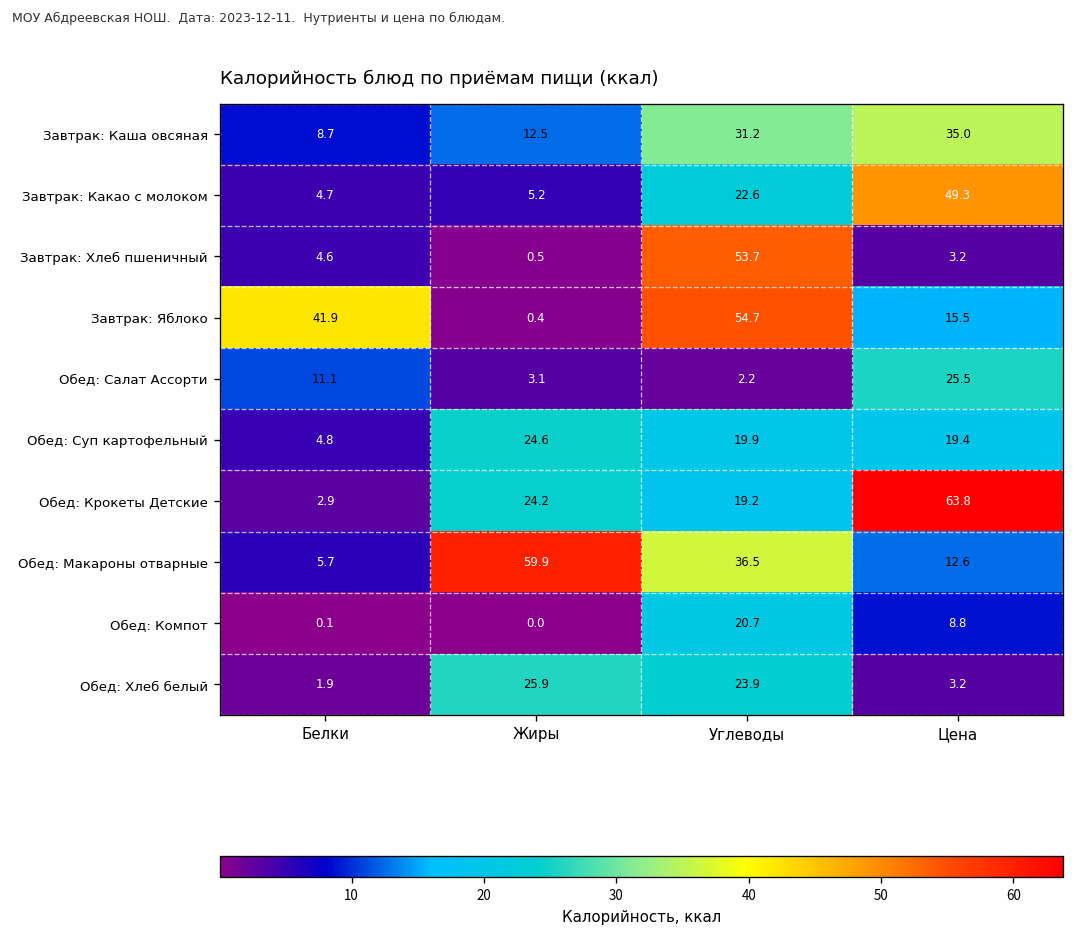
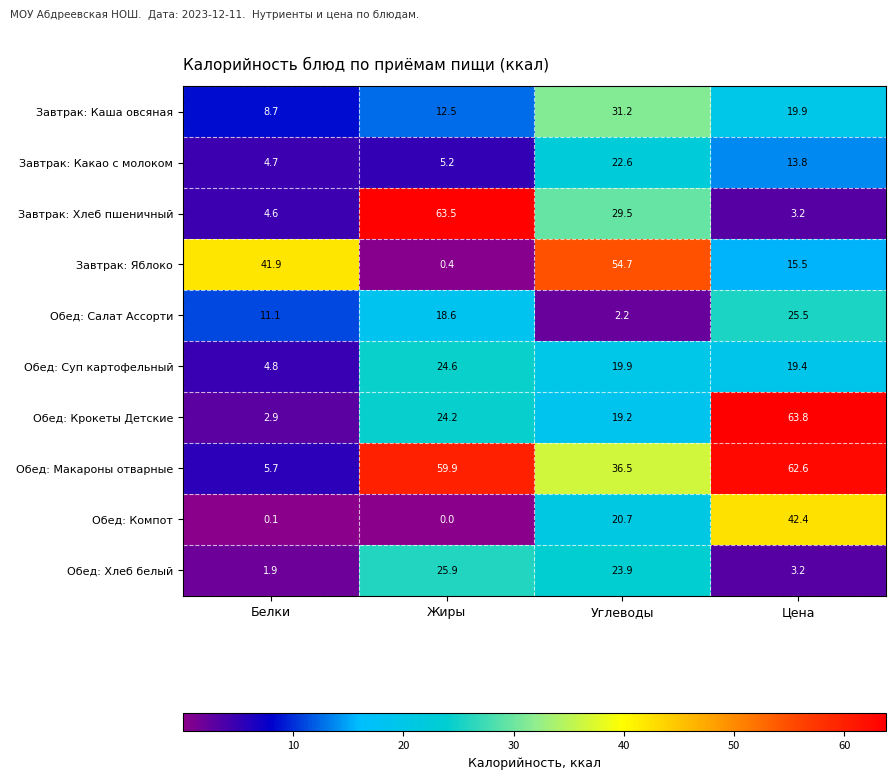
Завтрак: Каша овсяная, Цена: 35.0 -> 19.9
Завтрак: Какао с молоком, Цена: 49.3 -> 13.8
Завтрак: Хлеб пшеничный, Жиры: 0.5 -> 63.5
Завтрак: Хлеб пшеничный, Углеводы: 53.7 -> 29.5
Обед: Салат Ассорти, Жиры: 3.1 -> 18.6
Обед: Макароны отварные, Цена: 12.6 -> 62.6
Обед: Компот, Цена: 8.8 -> 42.4
